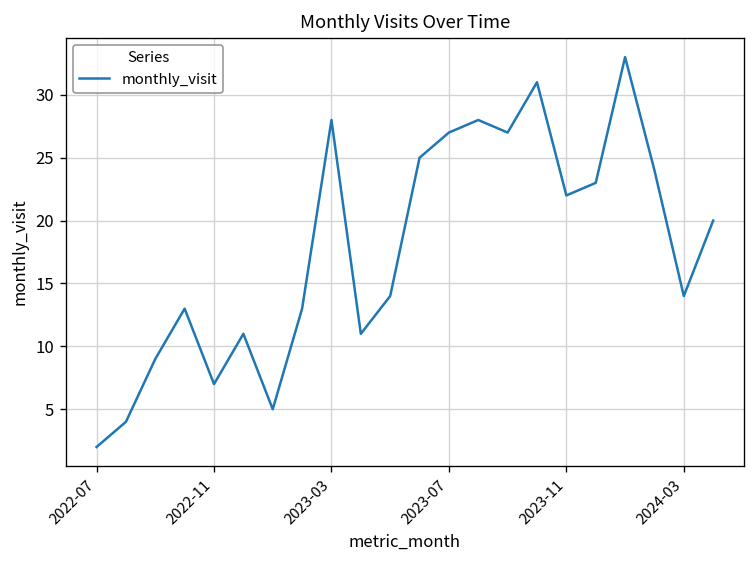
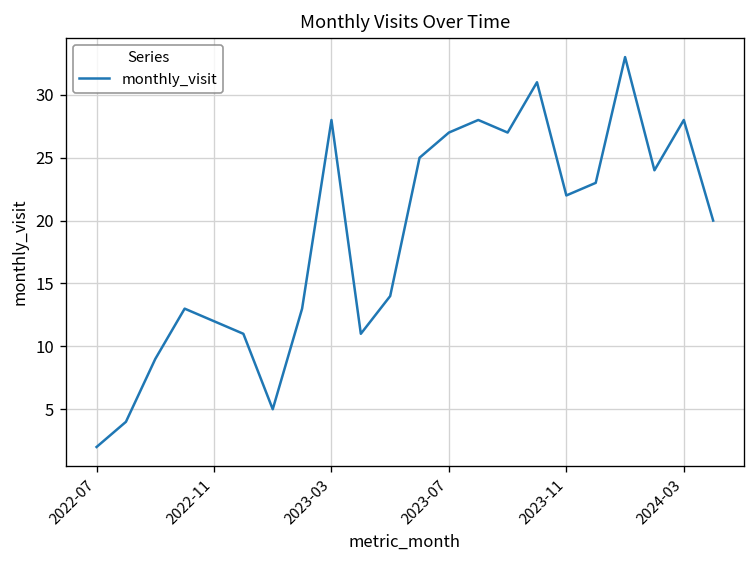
2022-11: 7 -> 12
2024-03: 14 -> 28
